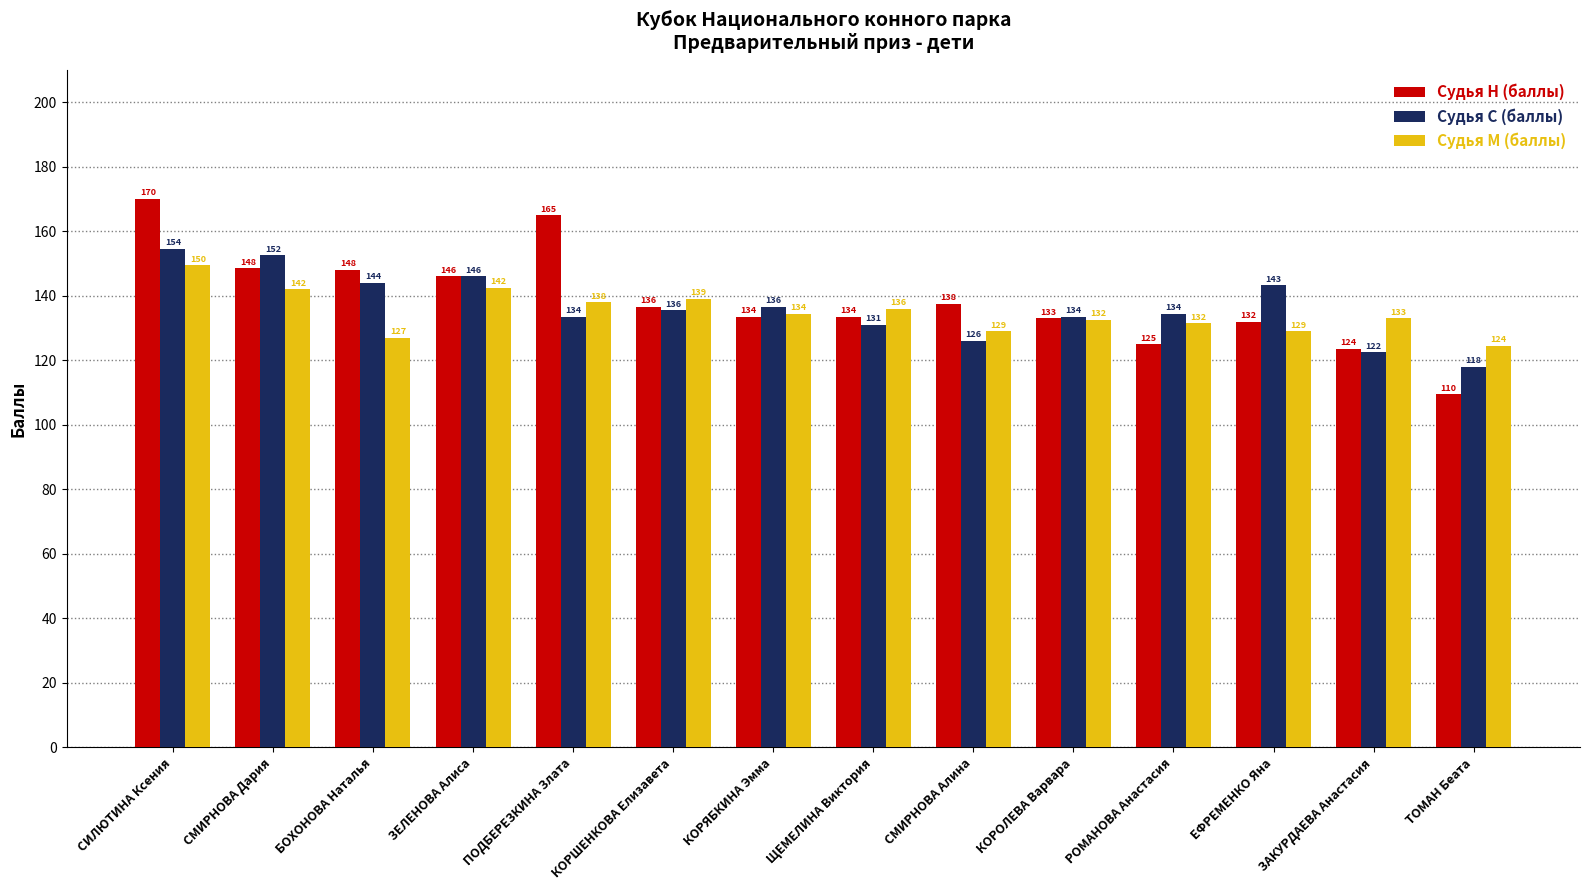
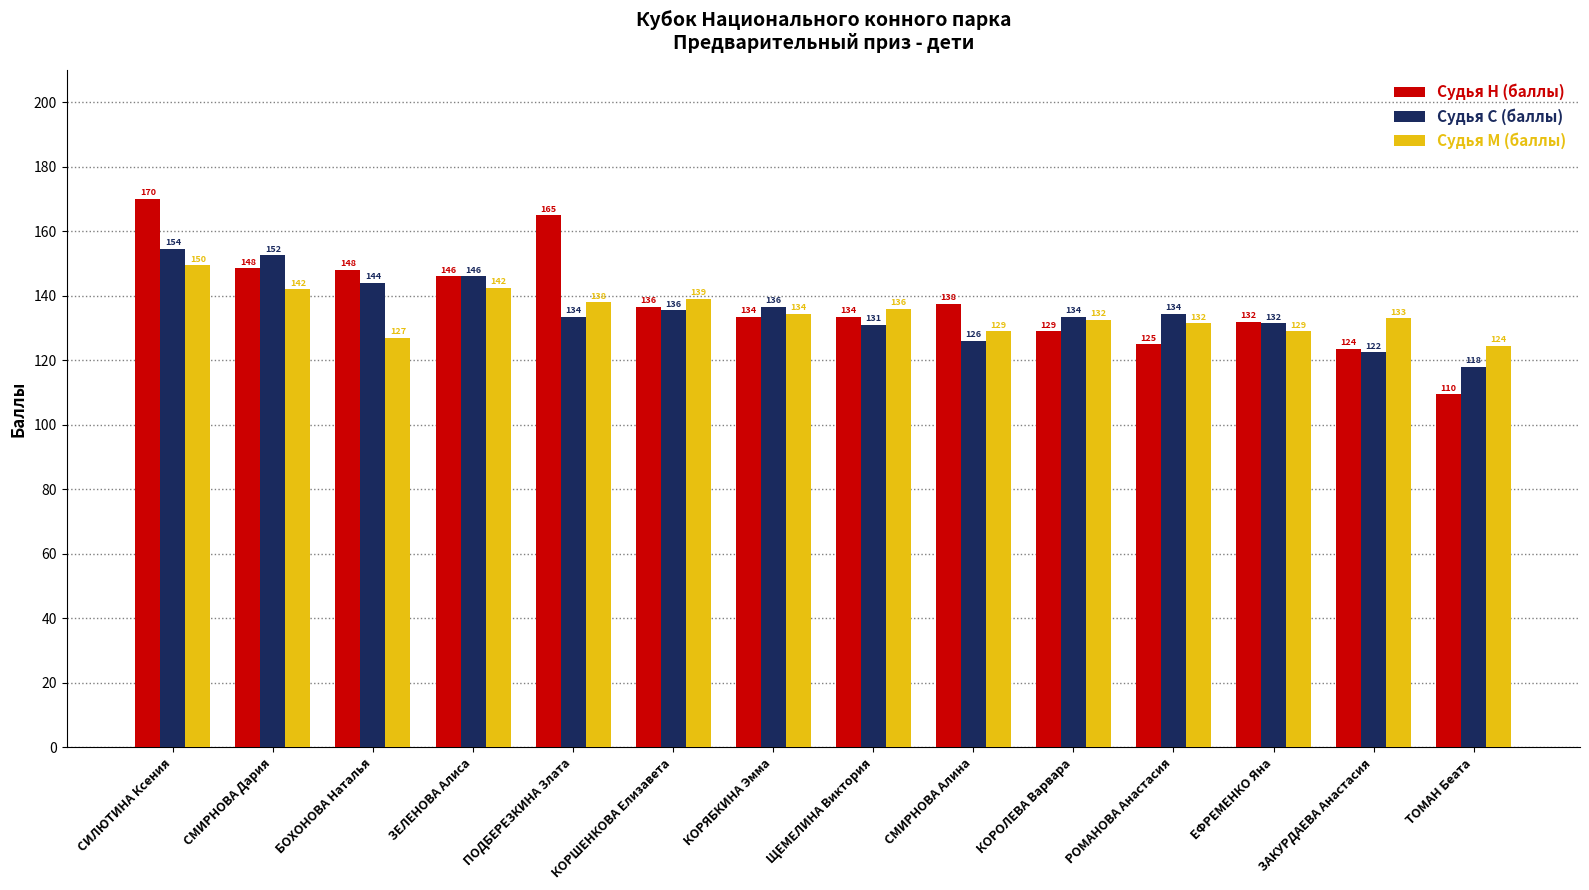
Судья Н (баллы), КОРОЛЕВА Варвара: 133 -> 129
Судья С (баллы), ЕФРЕМЕНКО Яна: 143 -> 132
